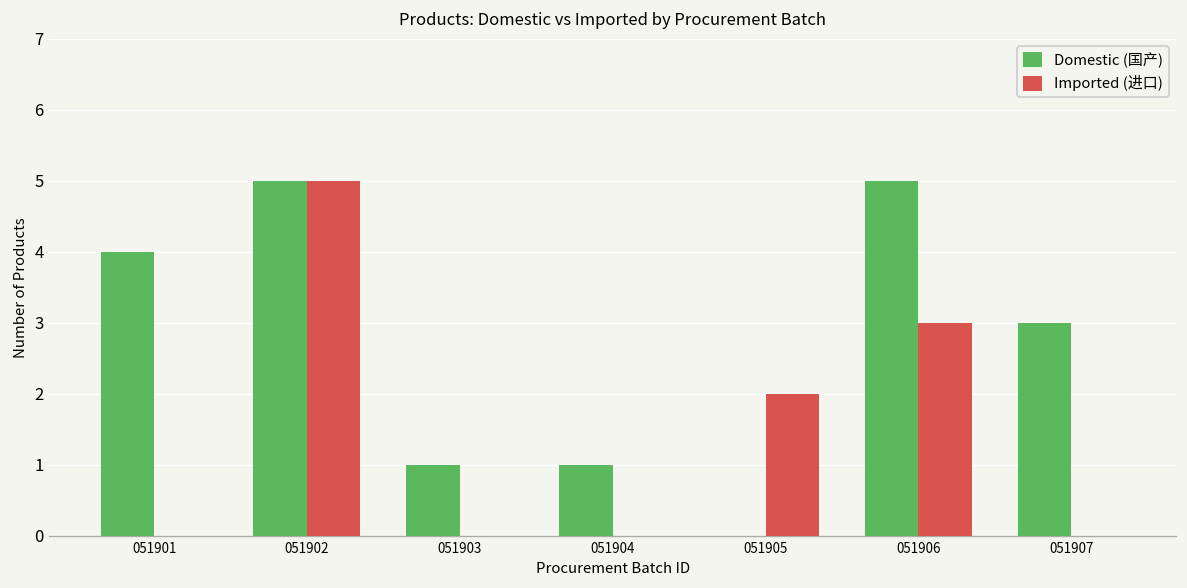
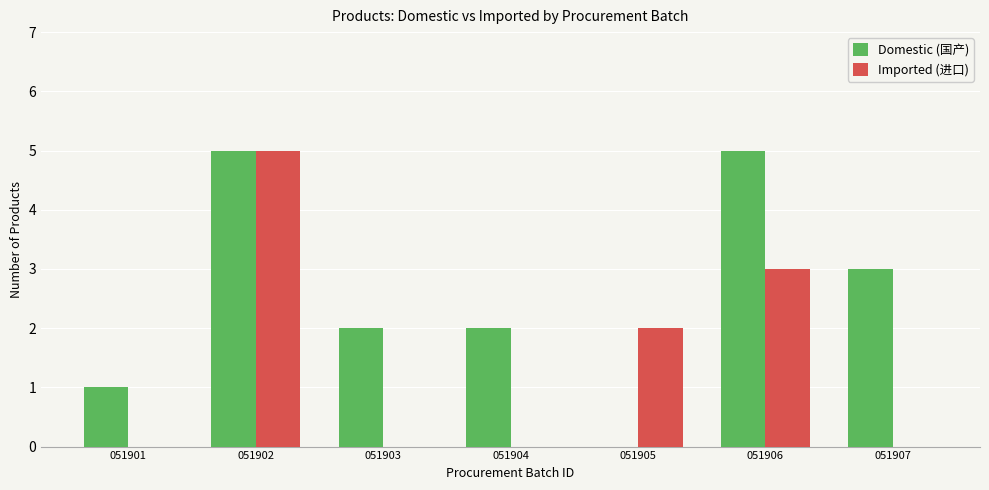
Domestic (国产), 051901: 4 -> 1
Domestic (国产), 051903: 1 -> 2
Domestic (国产), 051904: 1 -> 2
